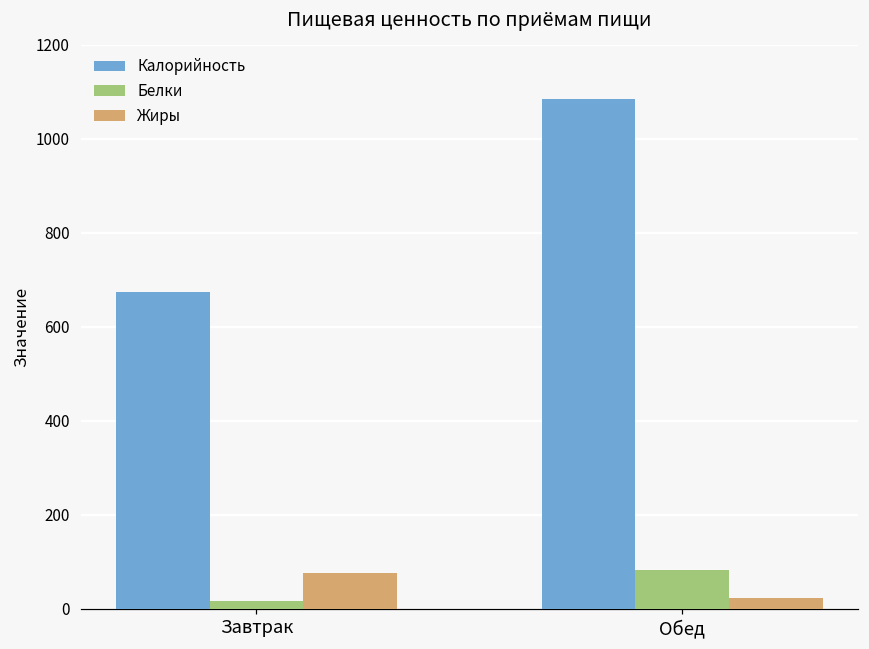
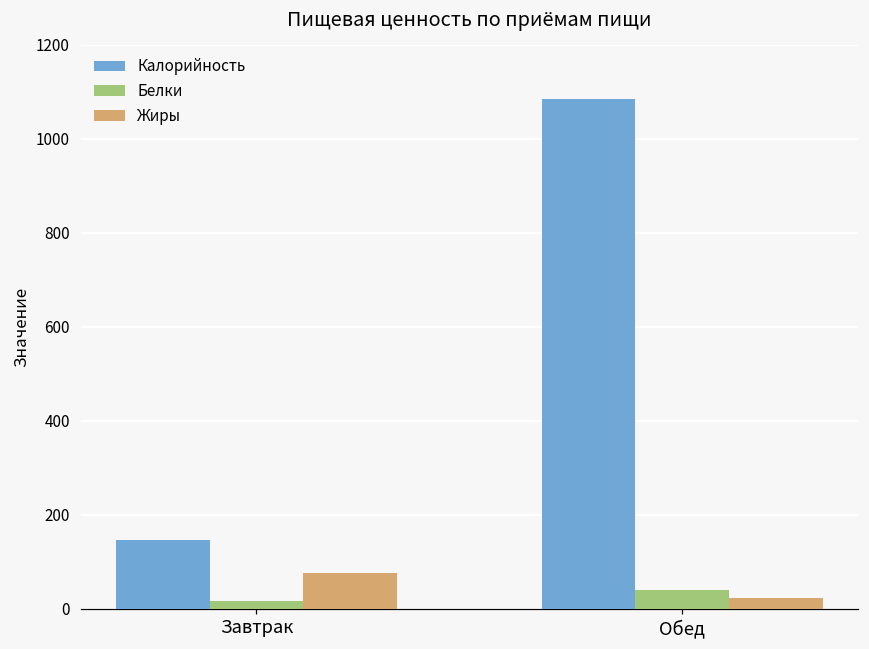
Калорийность, Завтрак: 670 -> 150
Белки, Обед: 80 -> 40
